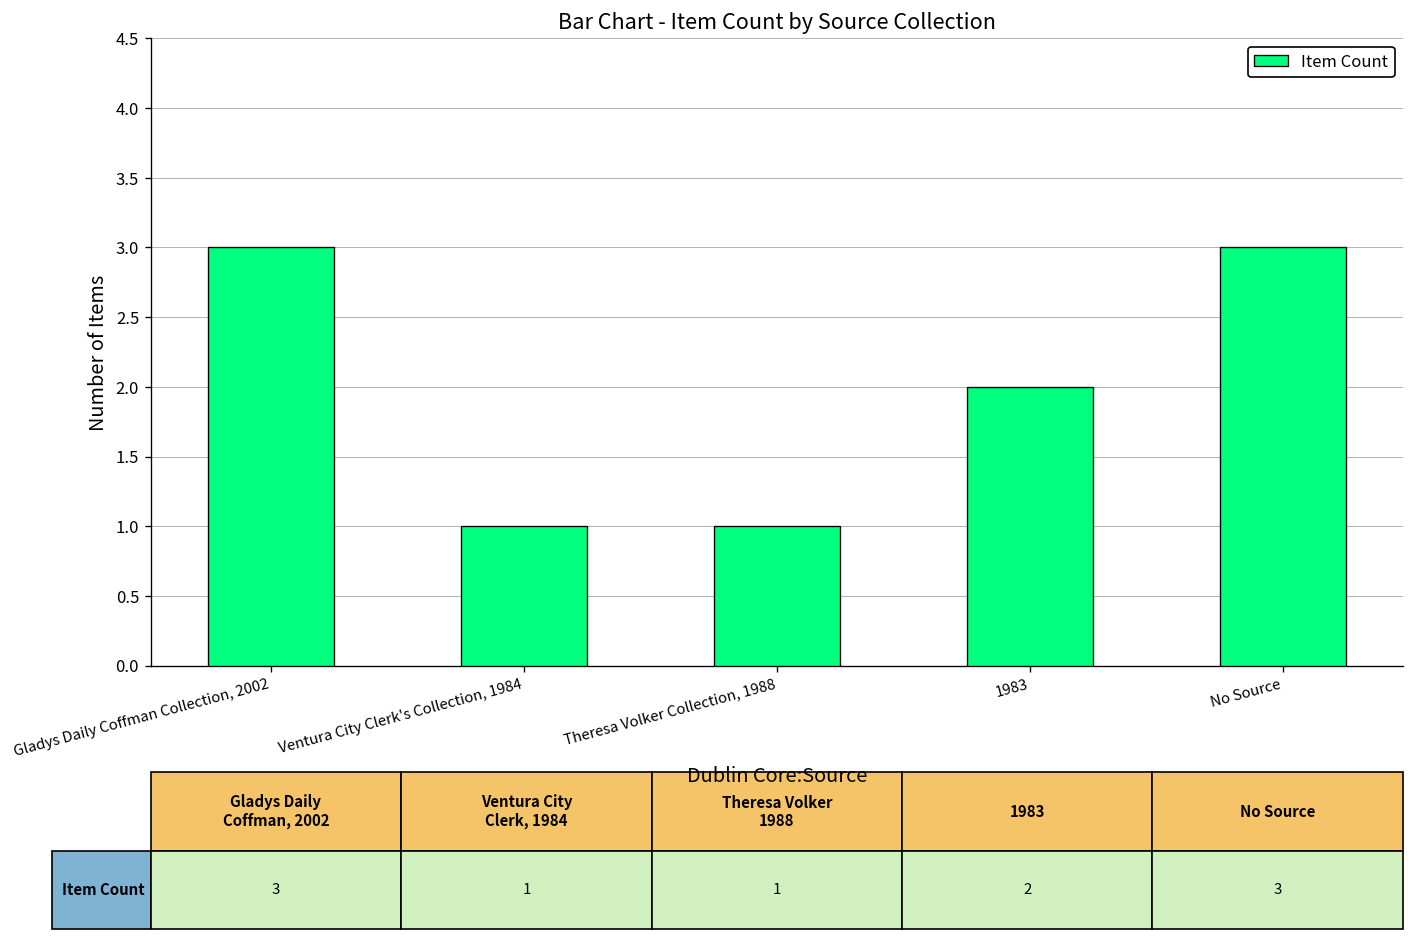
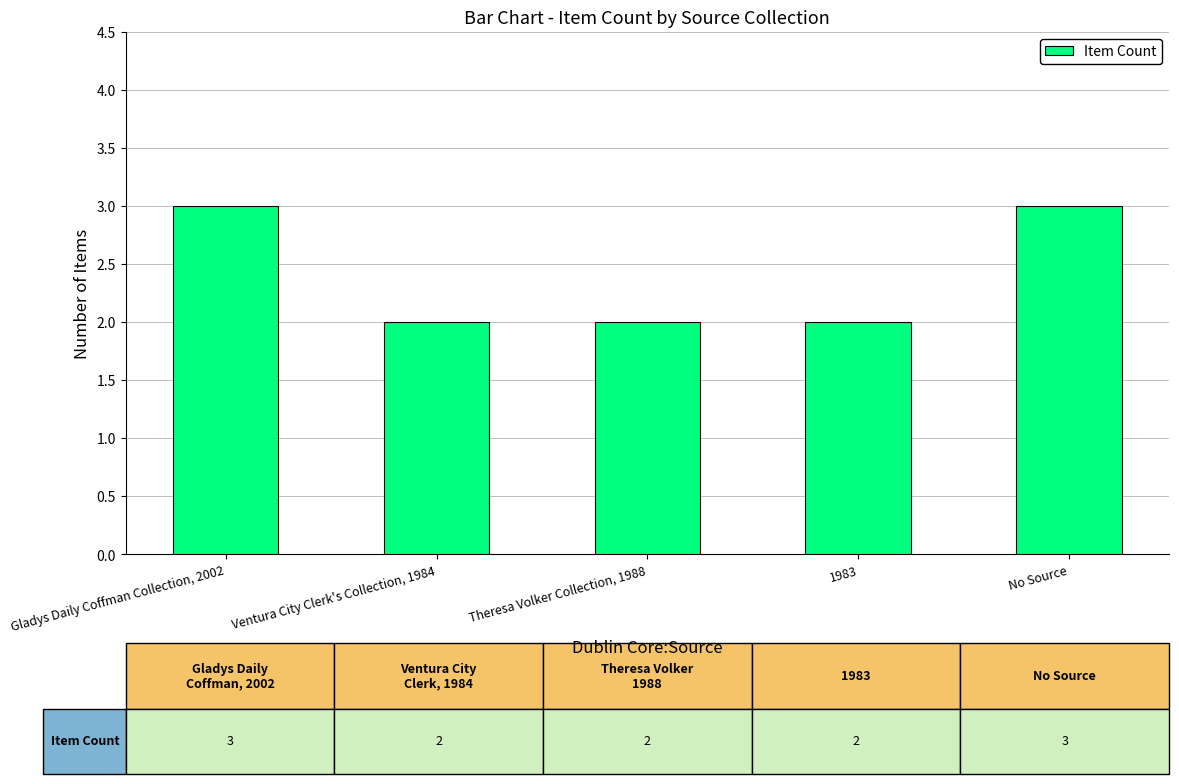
Ventura City Clerk's Collection, 1984: 1 -> 2
Theresa Volker Collection, 1988: 1 -> 2
